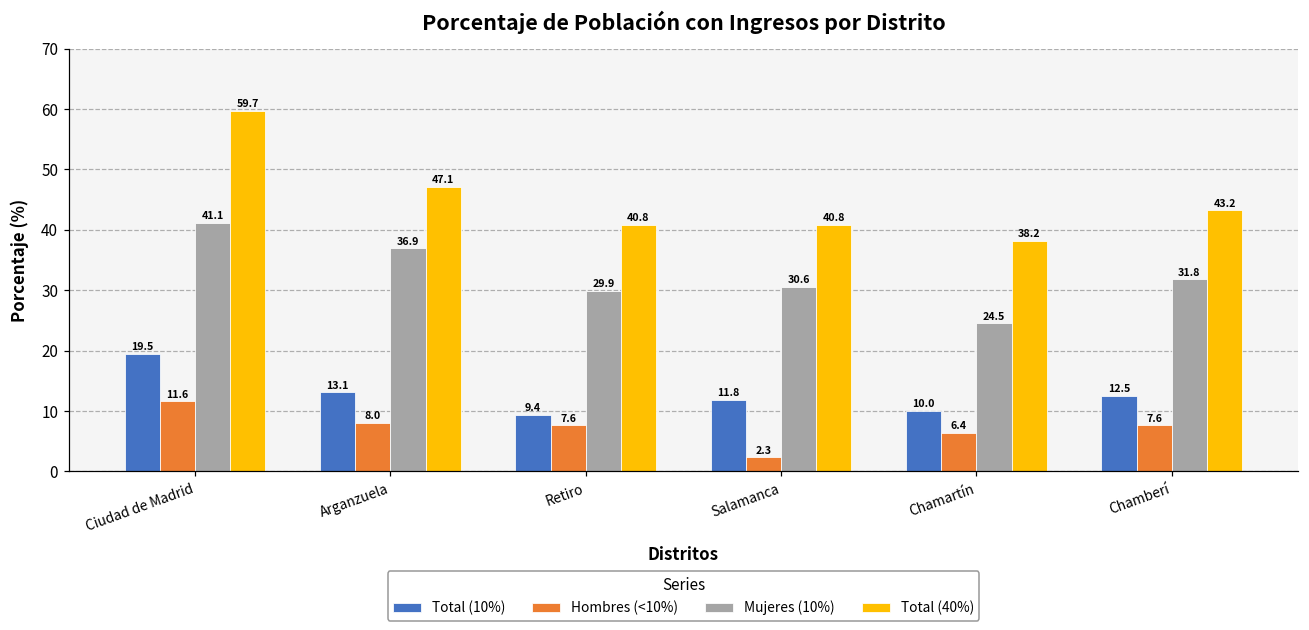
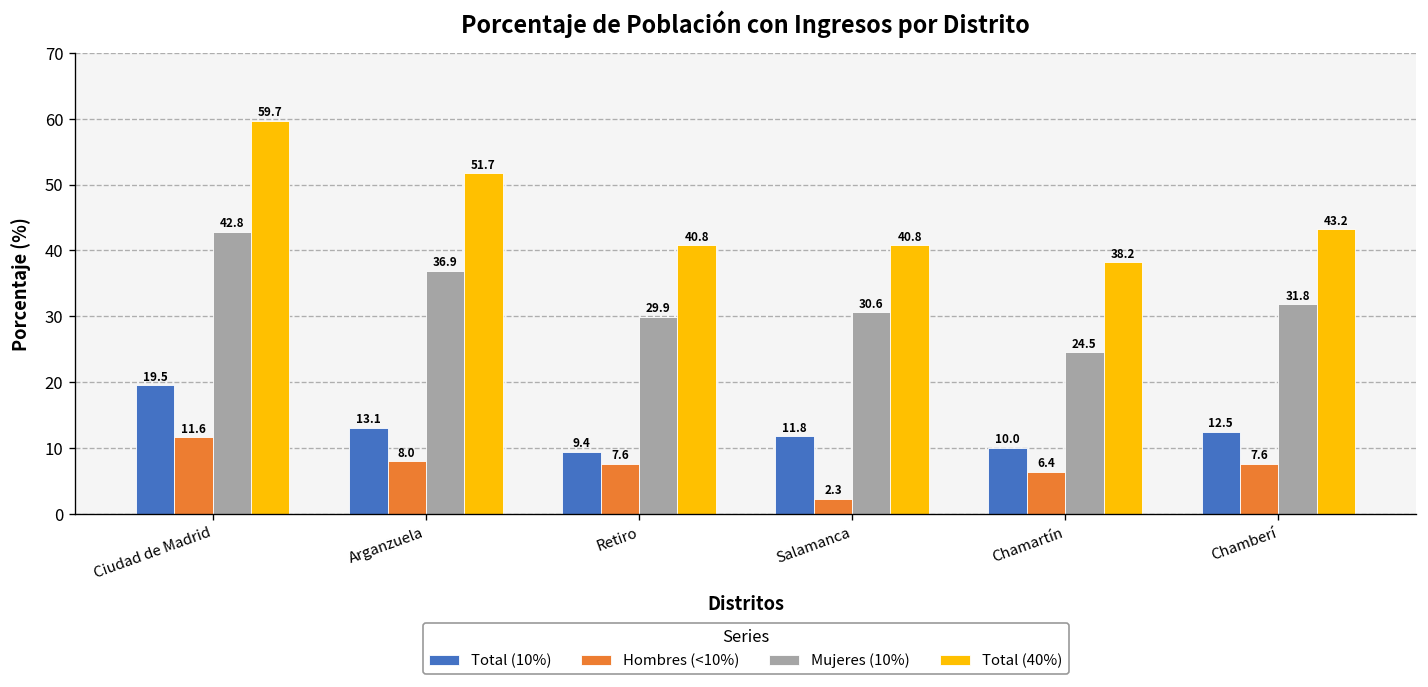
Mujeres (10%), Ciudad de Madrid: 41.1 -> 42.8
Total (40%), Arganzuela: 47.1 -> 51.7
